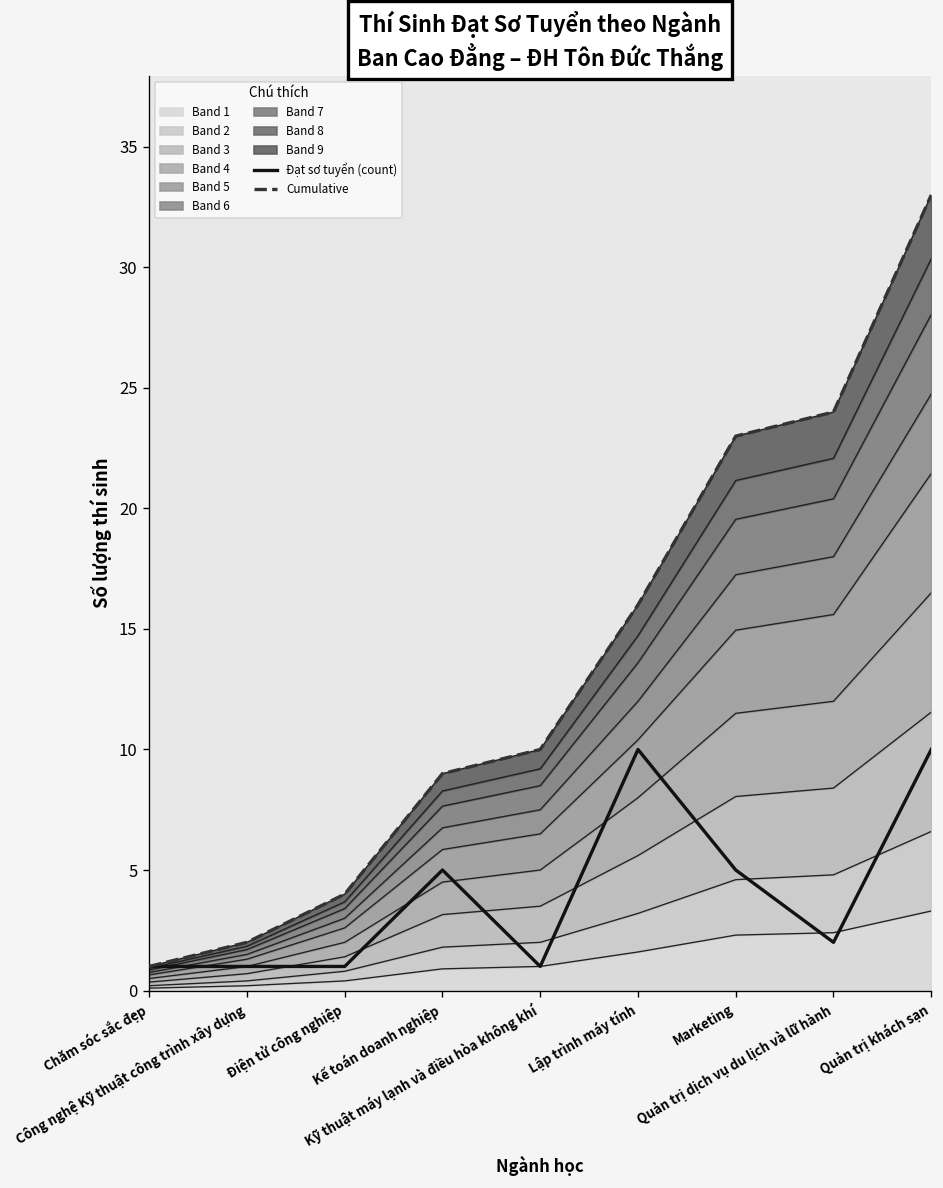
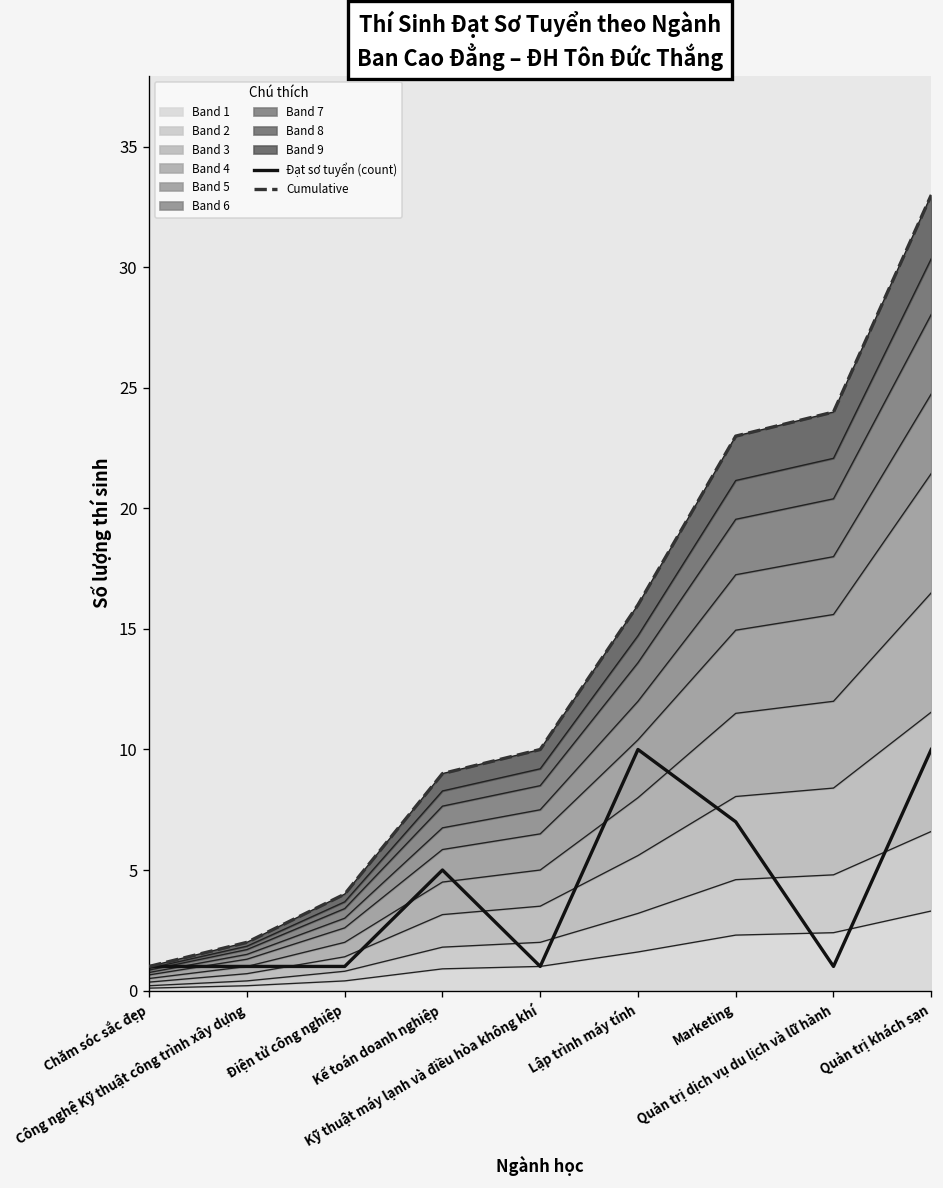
Đạt sơ tuyển (count), Marketing: 5 -> 7
Đạt sơ tuyển (count), Quản trị dịch vụ du lịch và lữ hành: 2 -> 1
